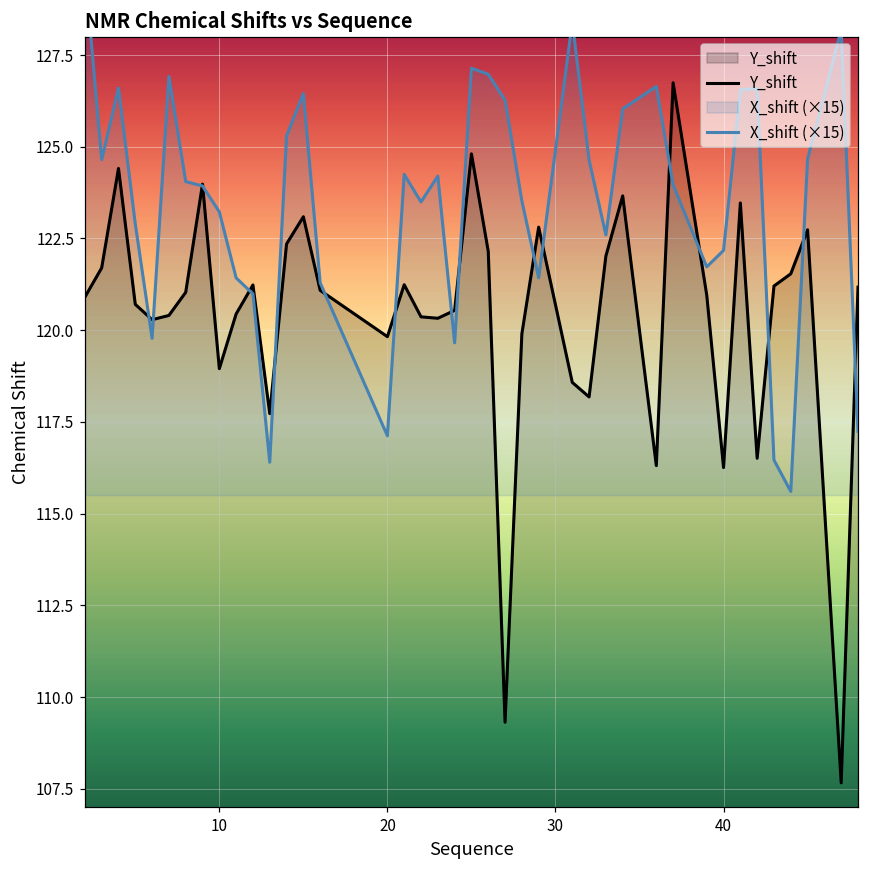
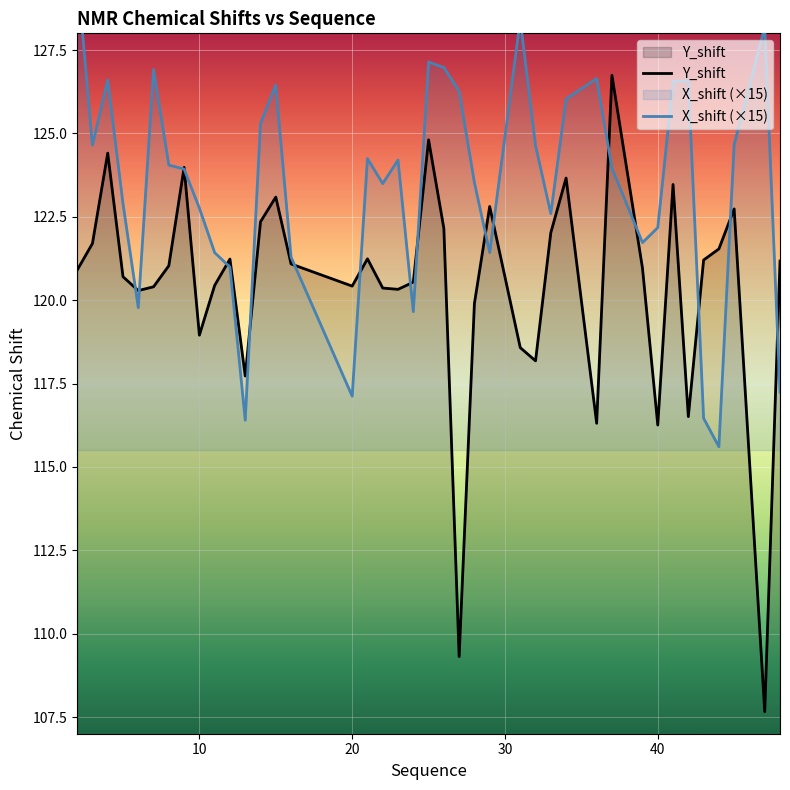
X_shift (×15), 10: 123.2 -> 122.8
Y_shift, 20: 119.8 -> 120.4
